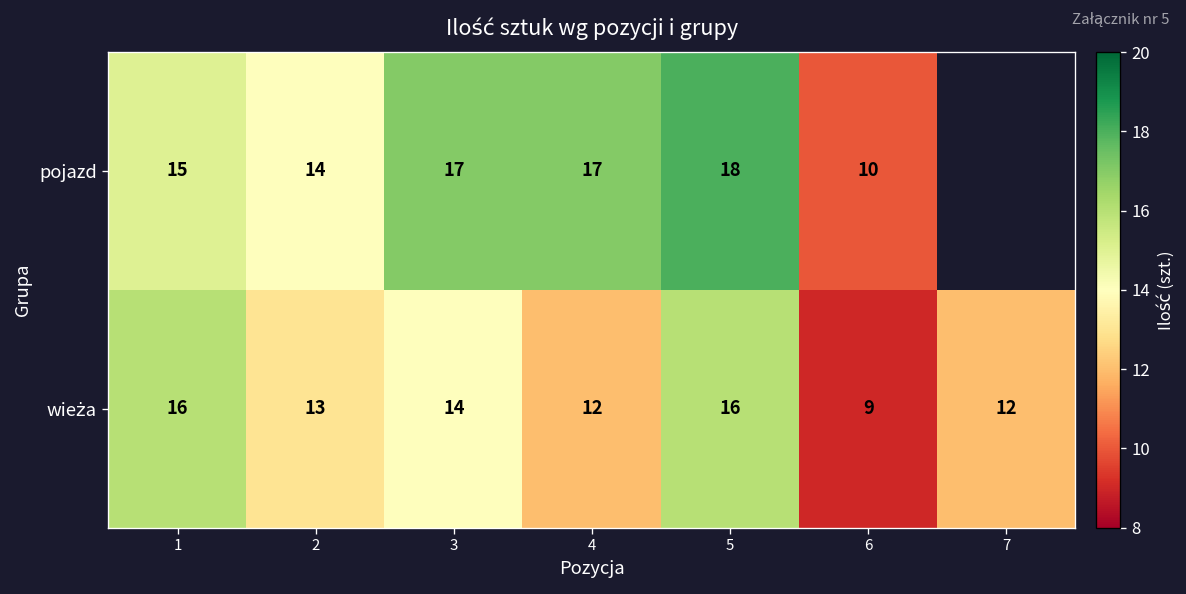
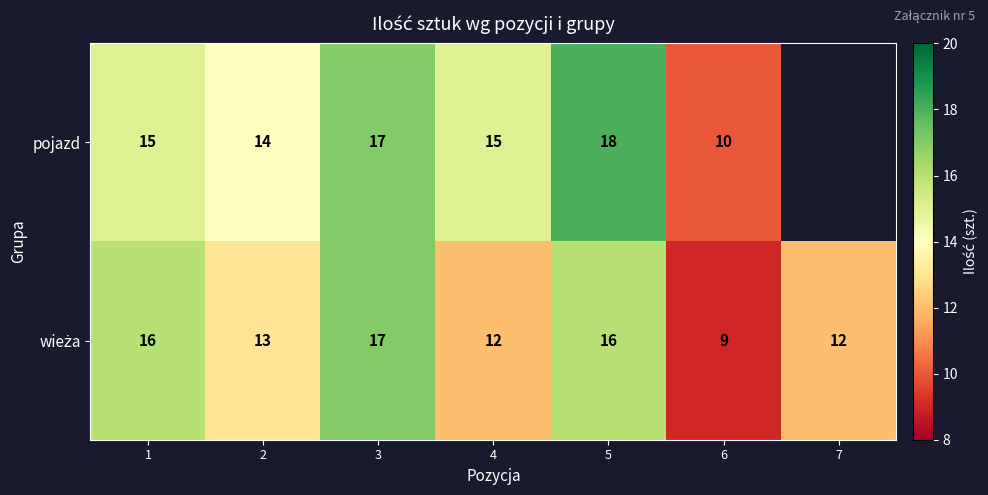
pojazd, 4: 17 -> 15
wieża, 3: 14 -> 17
